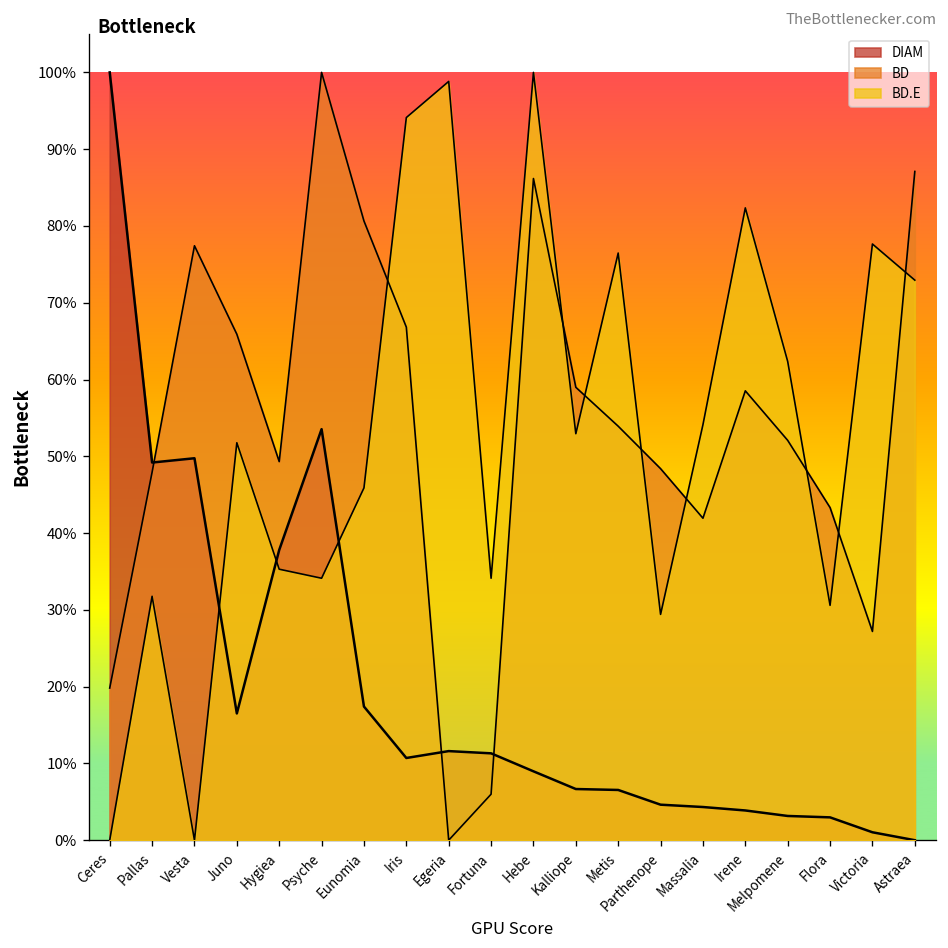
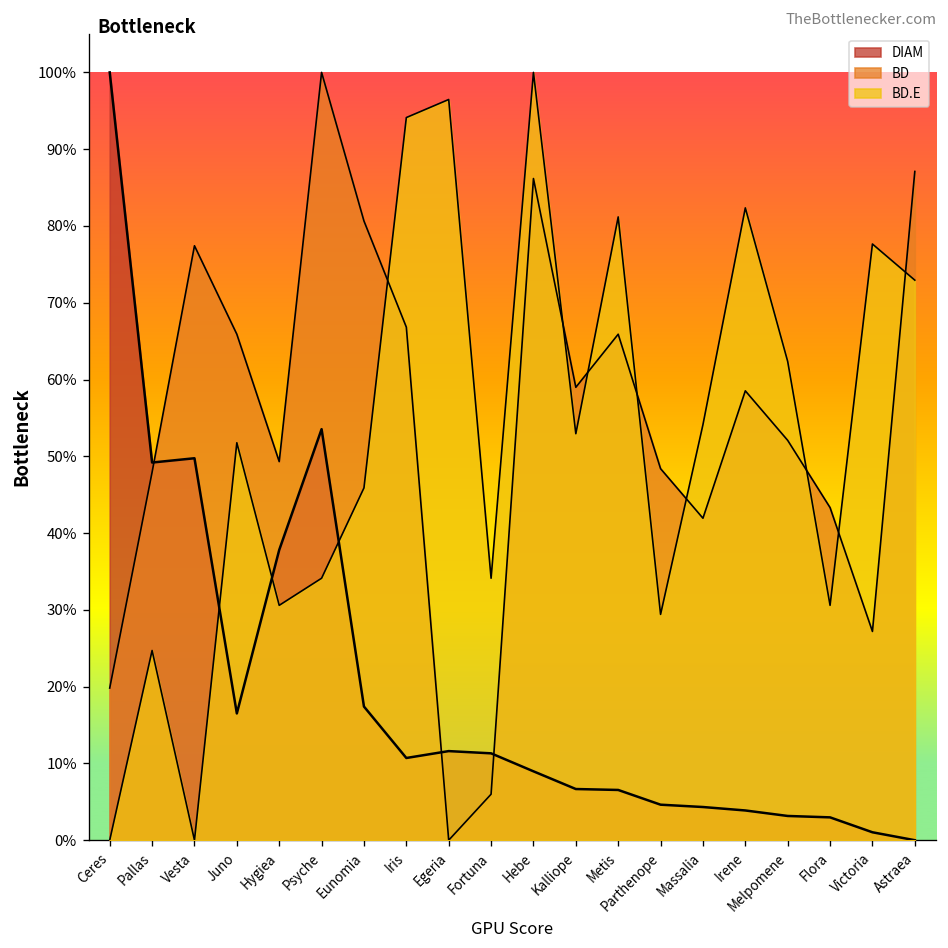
BD.E, Pallas: 32% -> 25%
BD.E, Hygiea: 35% -> 31%
BD.E, Egeria: 99% -> 96%
BD, Metis: 54% -> 66%
BD.E, Metis: 76% -> 81%
